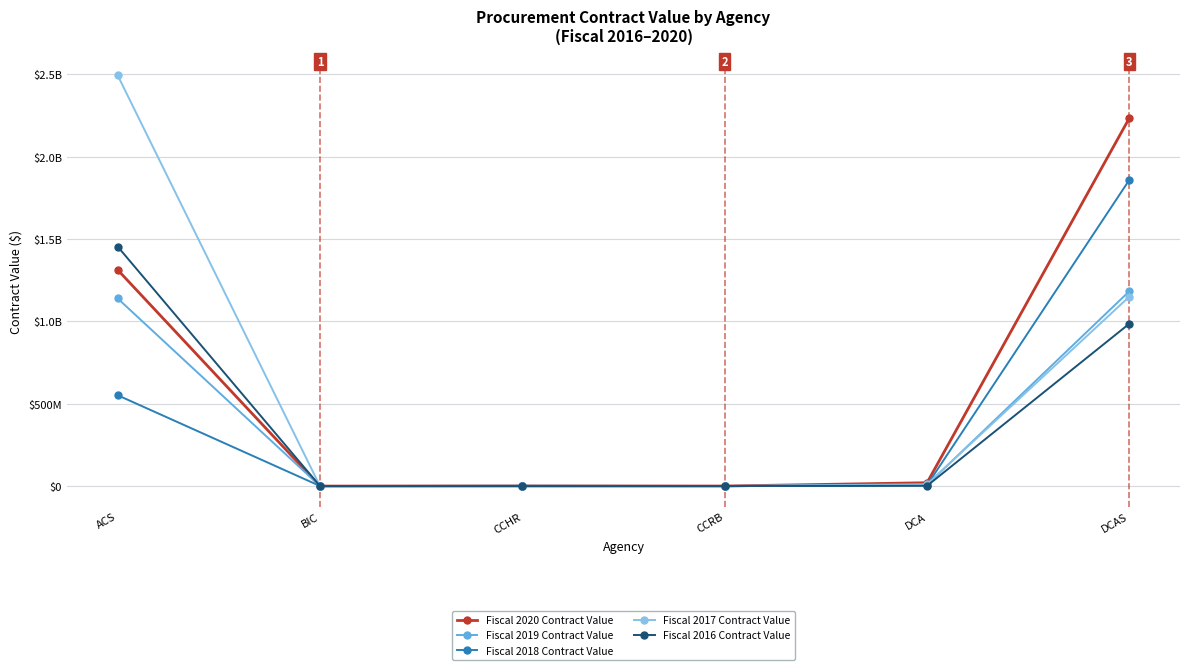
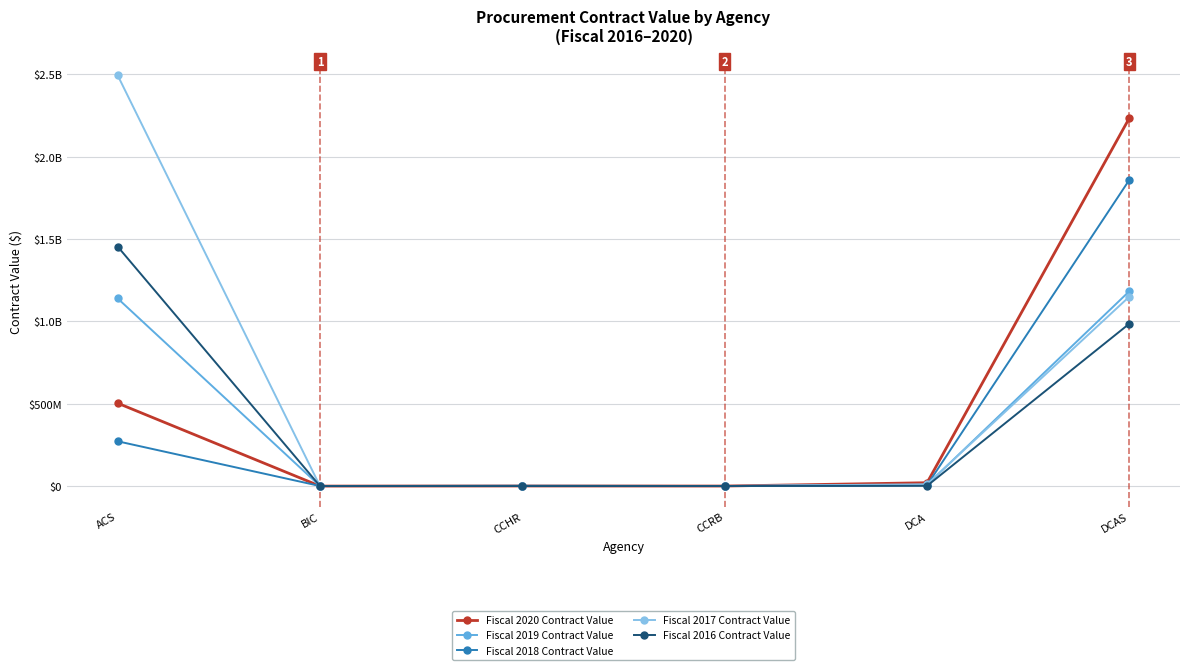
Fiscal 2020 Contract Value, ACS: $1310000000 -> $500000000
Fiscal 2018 Contract Value, ACS: $550000000 -> $270000000
